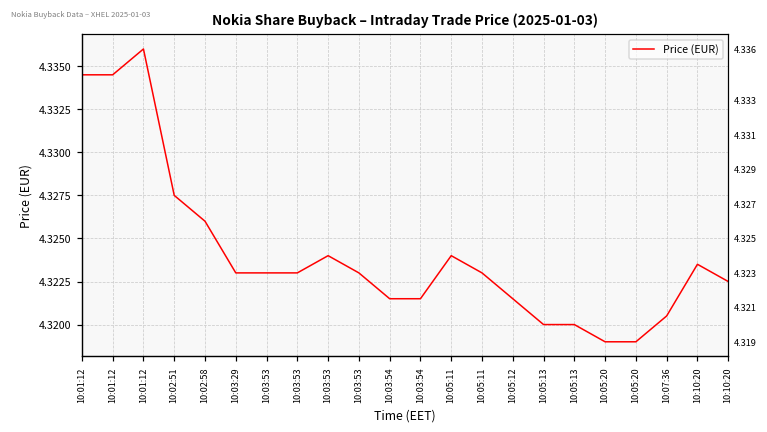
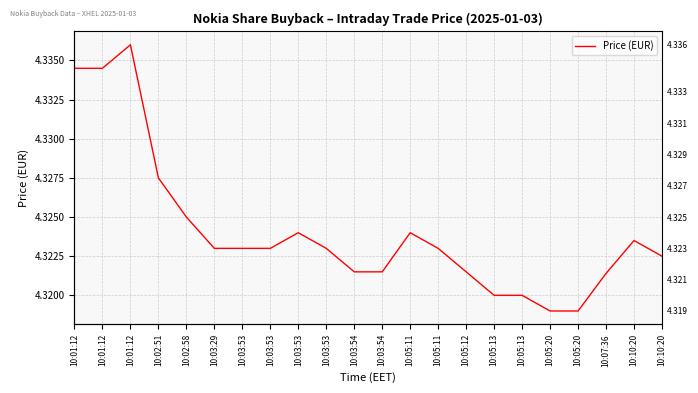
10:02:58: 4.326 -> 4.325
10:07:36: 4.3205 -> 4.3214
